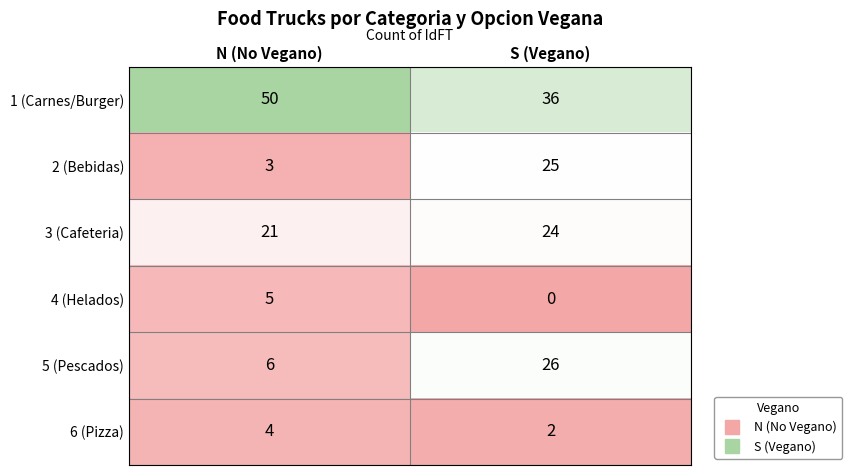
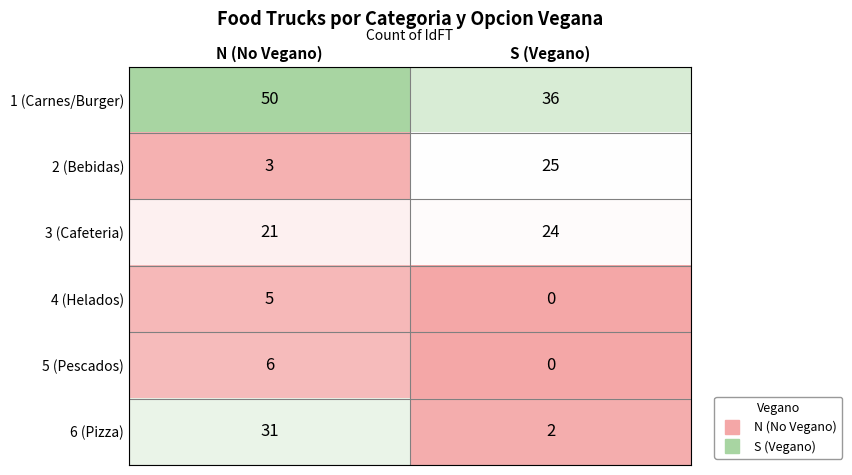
5 (Pescados), S (Vegano): 26 -> 0
6 (Pizza), N (No Vegano): 4 -> 31
